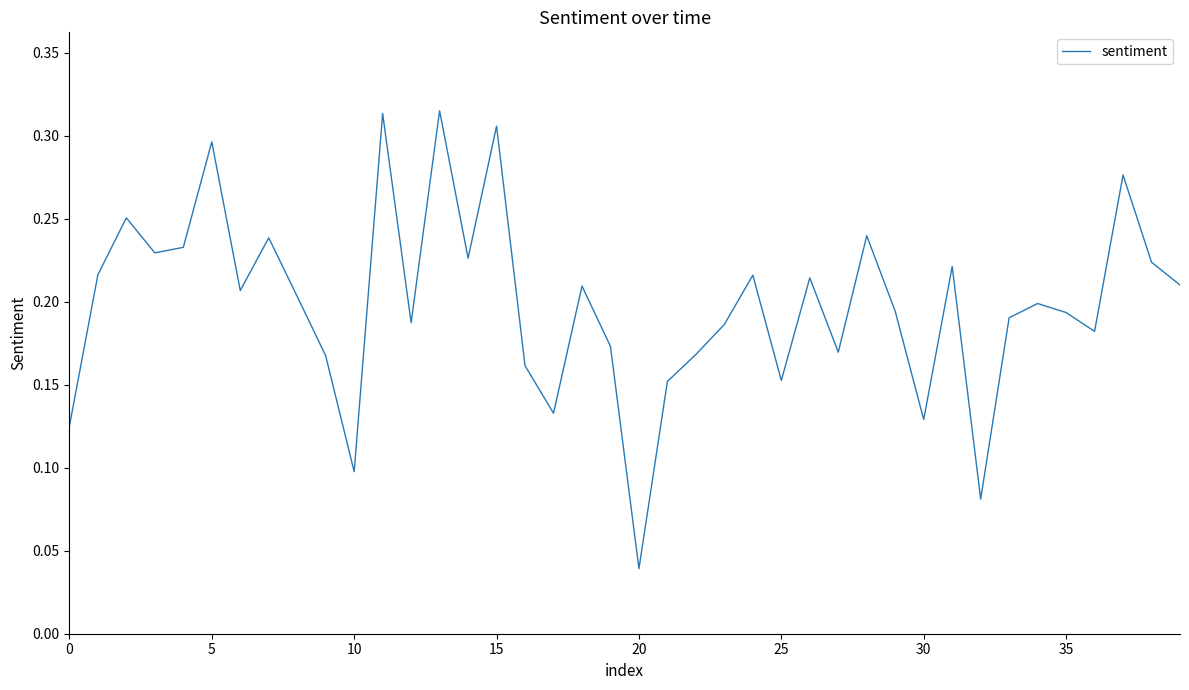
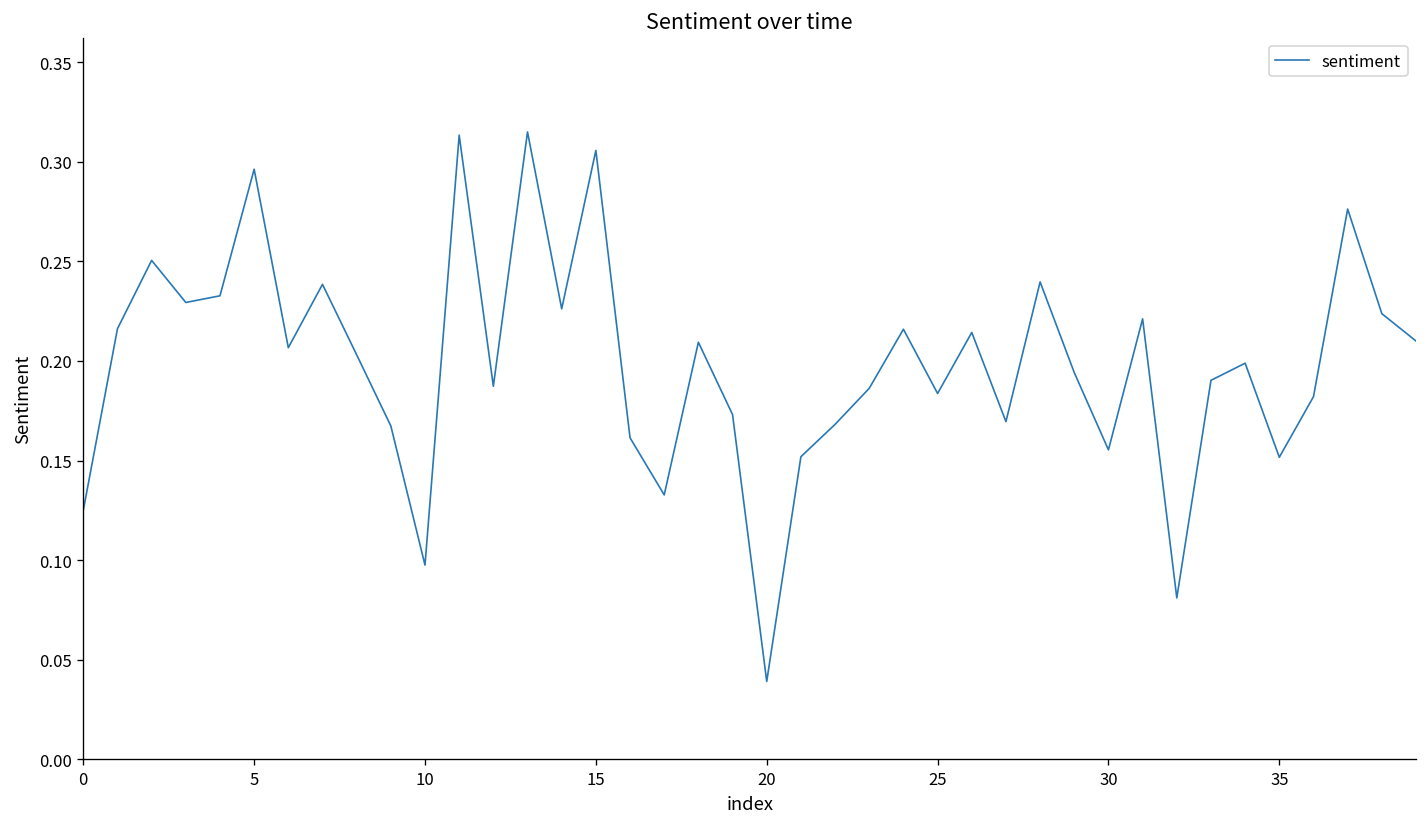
25: 0.153 -> 0.184
30: 0.129 -> 0.155
35: 0.193 -> 0.152
